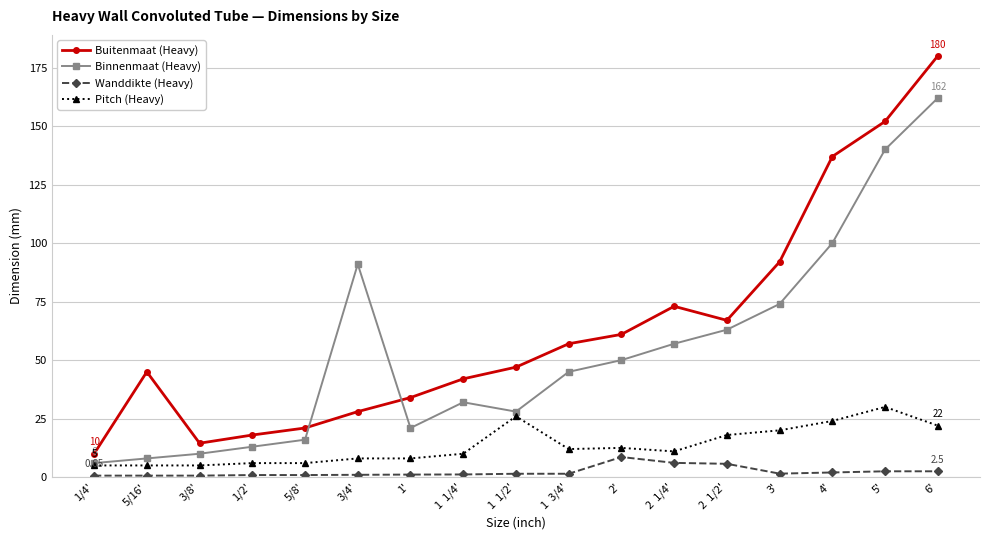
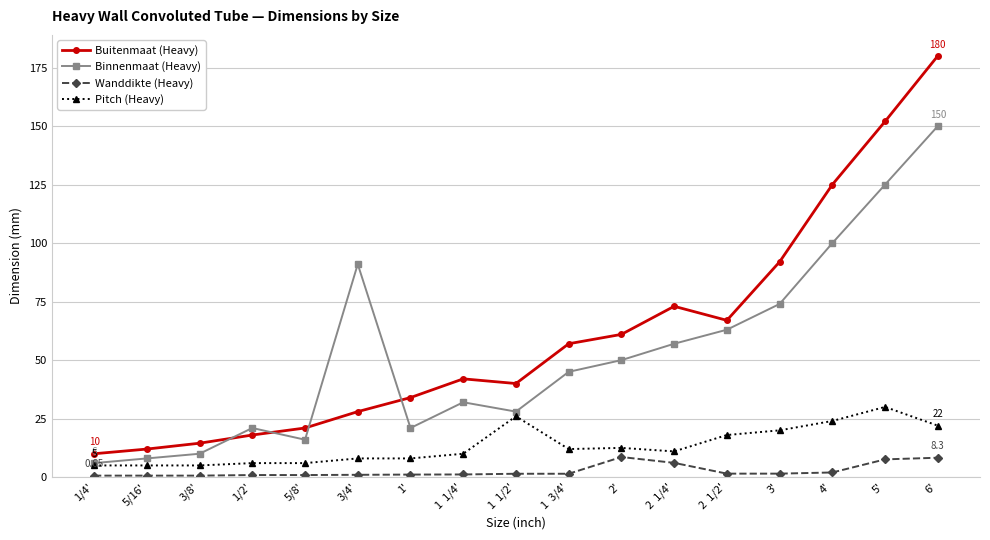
Buitenmaat (Heavy), 5/16': 45 -> 12
Binnenmaat (Heavy), 1/2': 13 -> 21
Buitenmaat (Heavy), 1 1/2': 47 -> 40
Wanddikte (Heavy), 2 1/2': 6 -> 2
Buitenmaat (Heavy), 4': 137 -> 125
Binnenmaat (Heavy), 5': 140 -> 125
Wanddikte (Heavy), 5': 3 -> 8
Binnenmaat (Heavy), 6': 162 -> 150
Wanddikte (Heavy), 6': 2.5 -> 8.3
